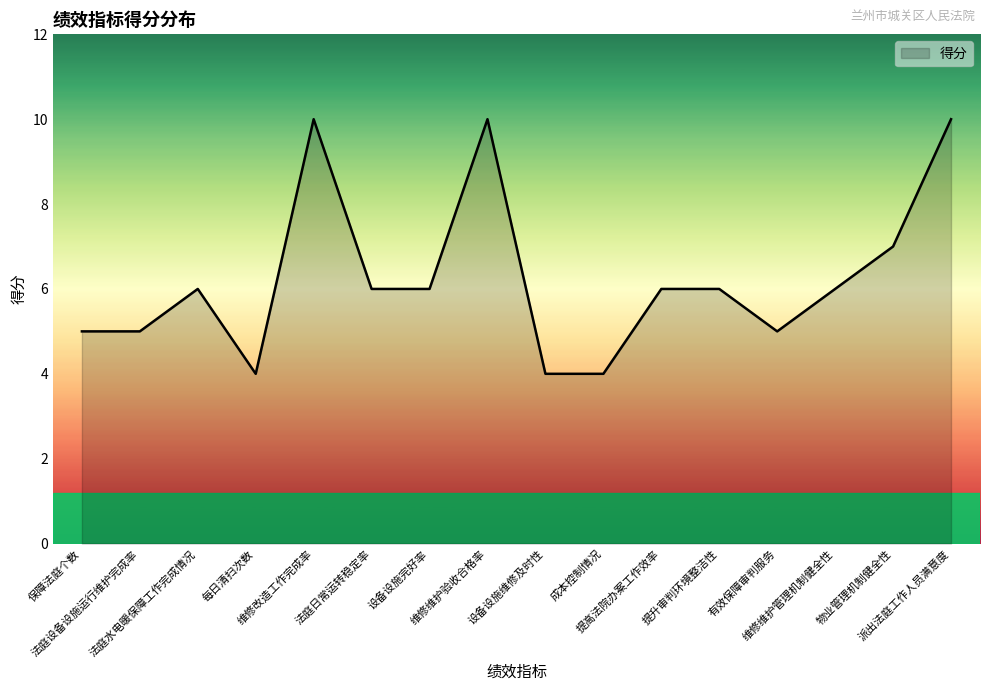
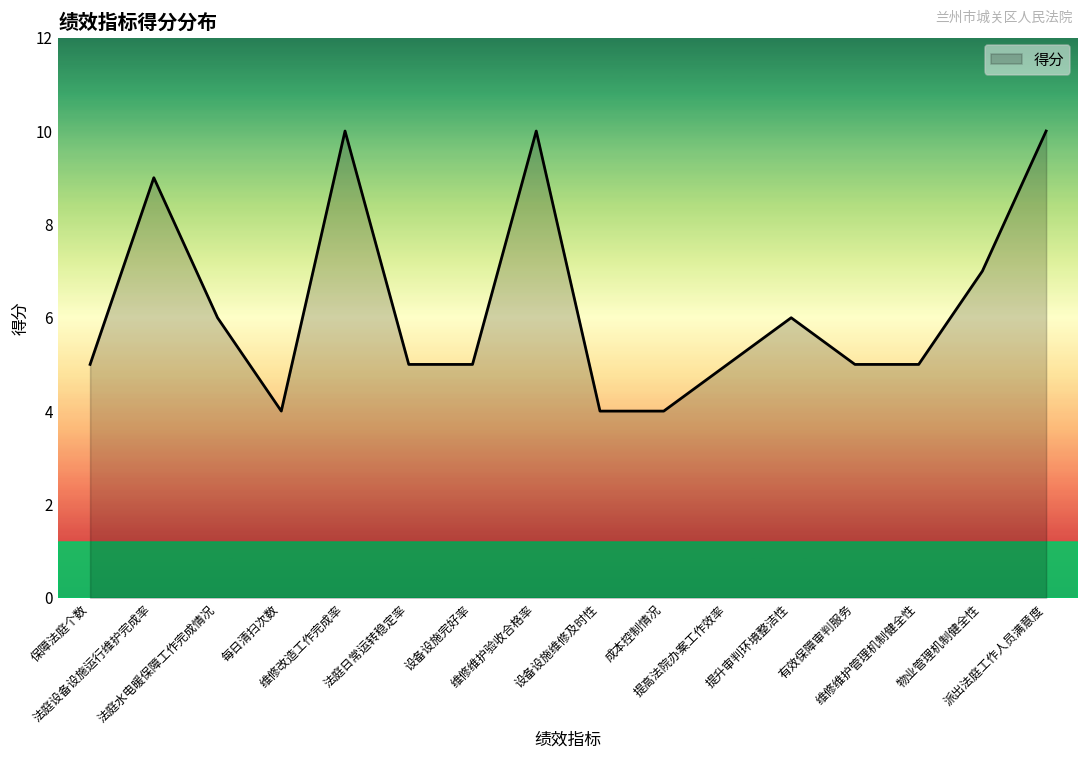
法庭设备设施运行维护完成率: 5 -> 9
法庭日常运转稳定率: 6 -> 5
设备设施完好率: 6 -> 5
提高法院办案工作效率: 6 -> 5
维修维护管理机制健全性: 6 -> 5
